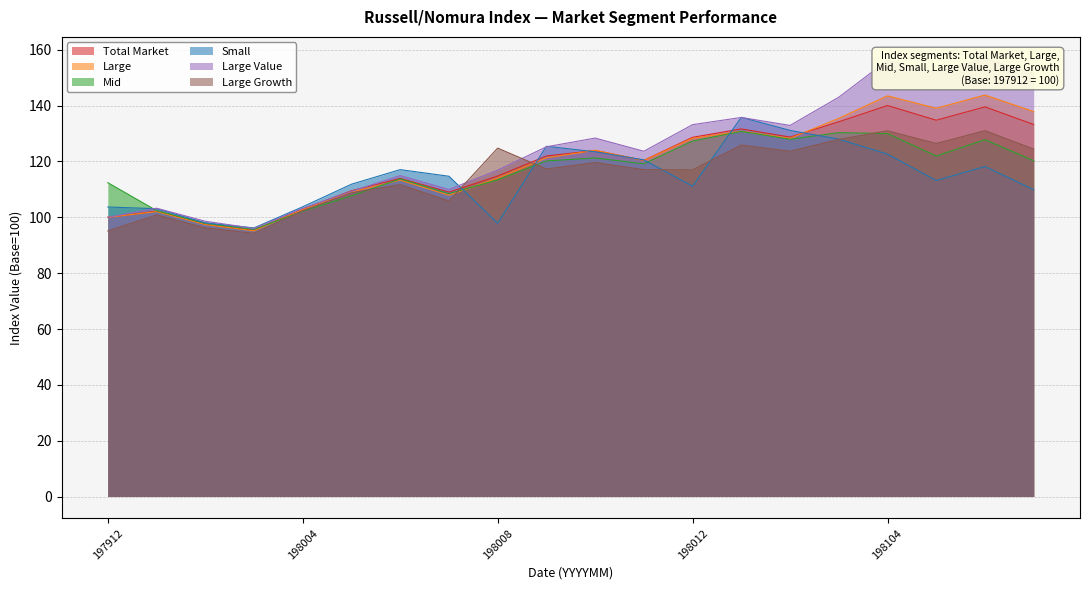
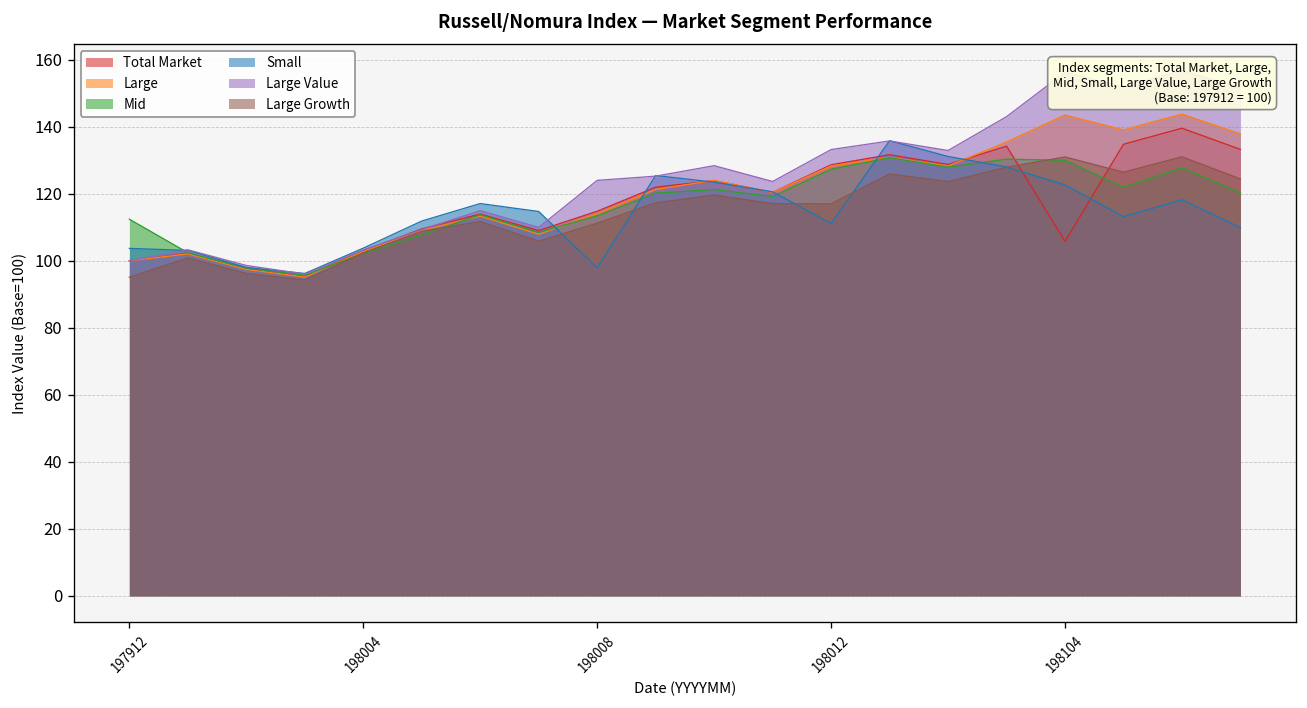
Large Value, 198008: 117 -> 124
Large Growth, 198008: 125 -> 111
Total Market, 198104: 140 -> 106
